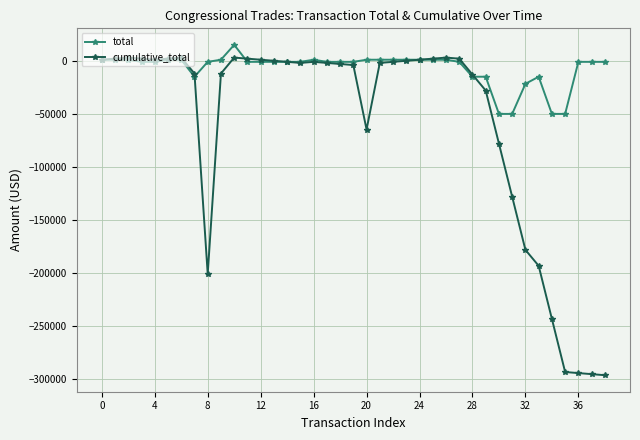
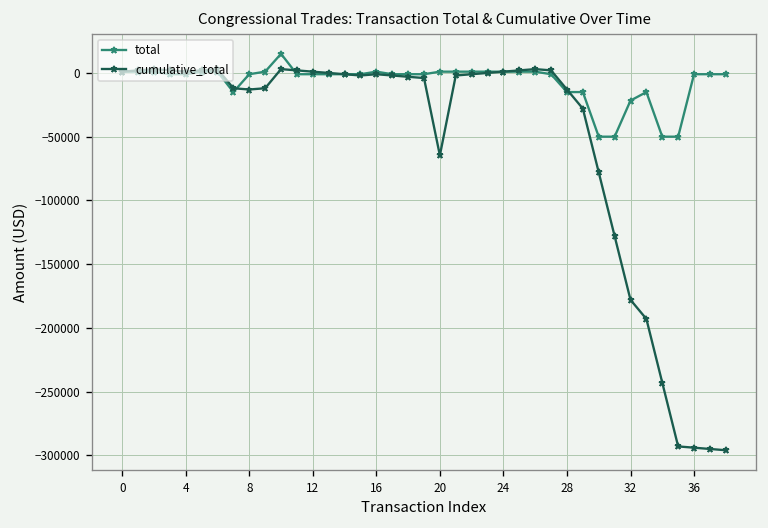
cumulative_total, 8: -201000 -> -13000
